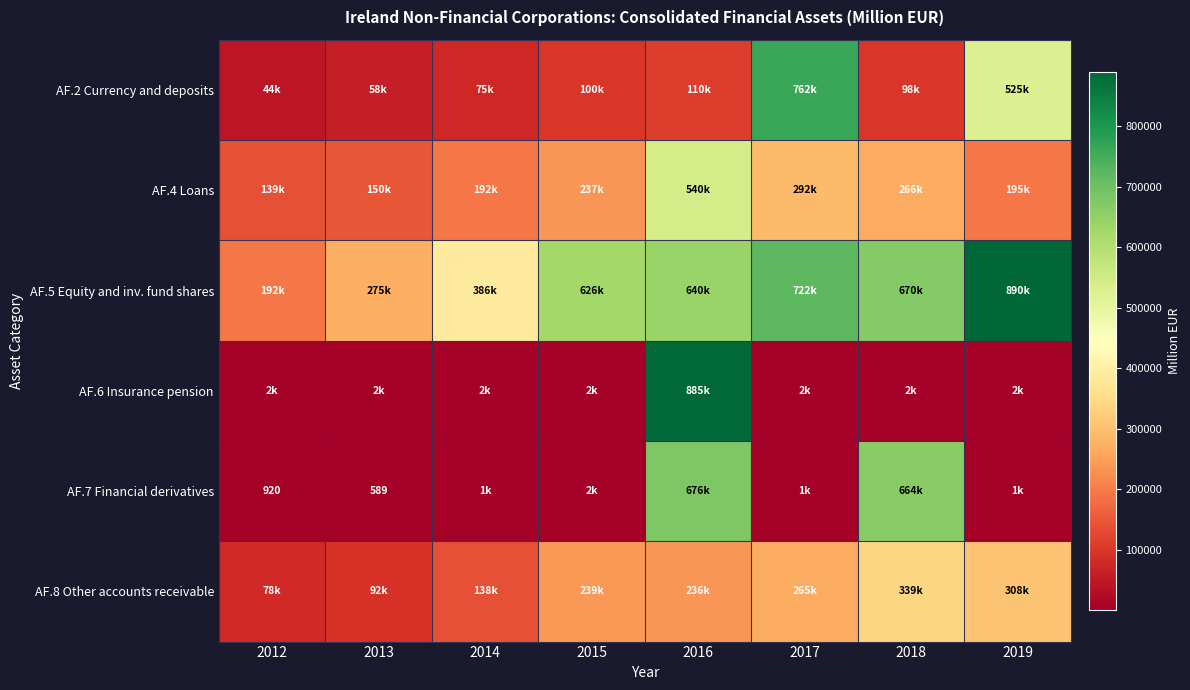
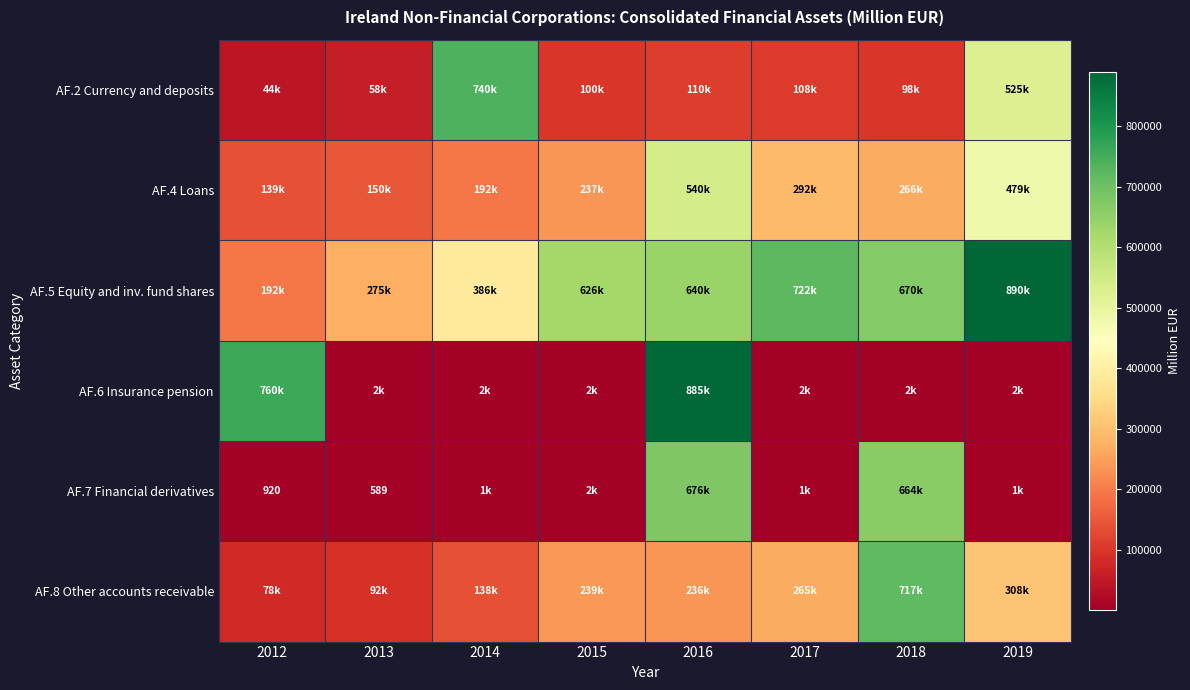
AF.2 Currency and deposits, 2014: 75k -> 740k
AF.2 Currency and deposits, 2017: 762k -> 108k
AF.4 Loans, 2019: 195k -> 479k
AF.6 Insurance pension, 2012: 2k -> 760k
AF.8 Other accounts receivable, 2018: 339k -> 717k
